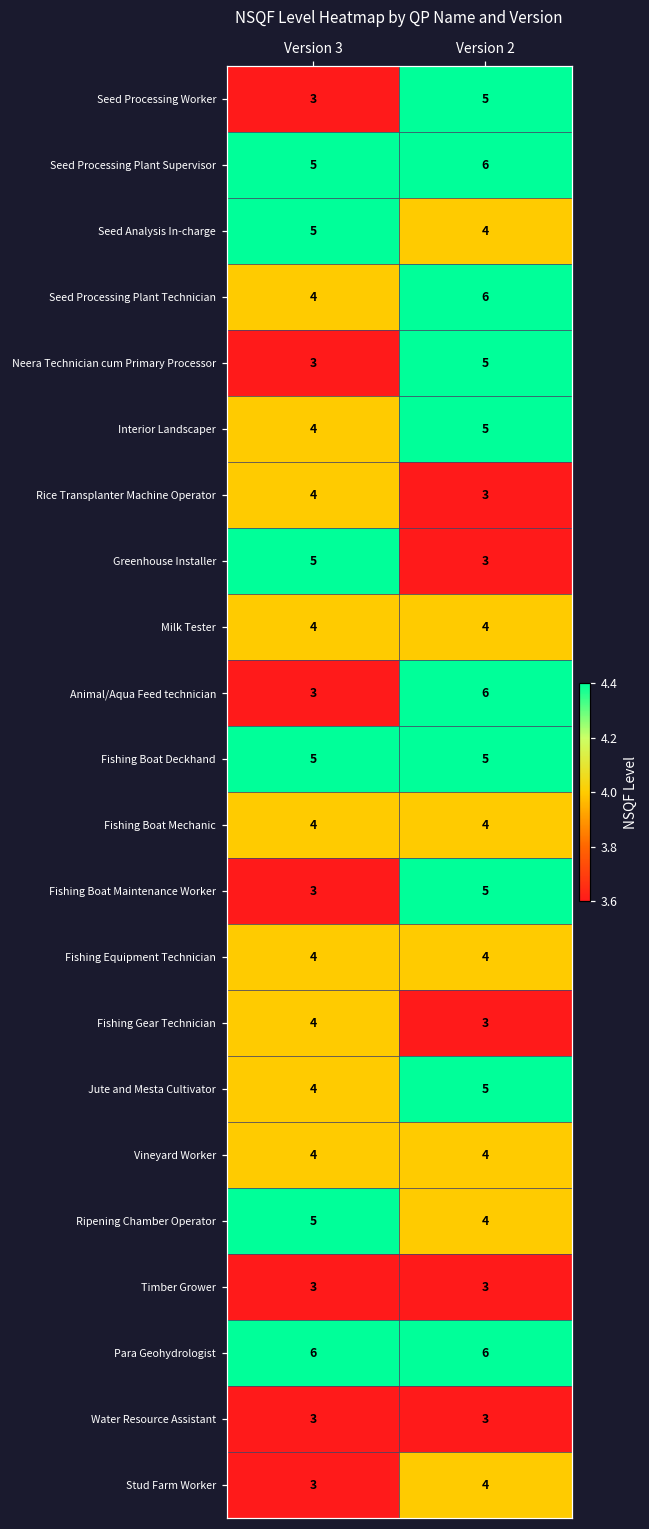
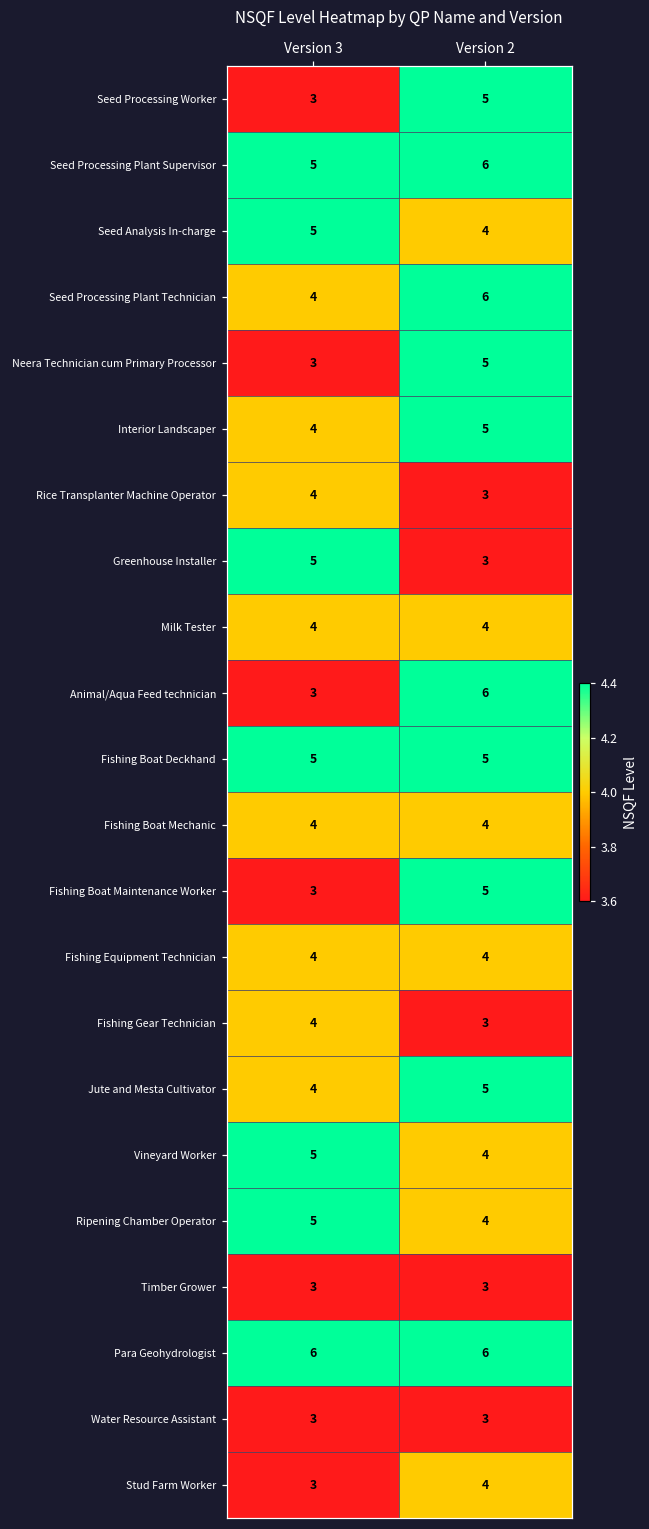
Vineyard Worker, Version 3: 4 -> 5
